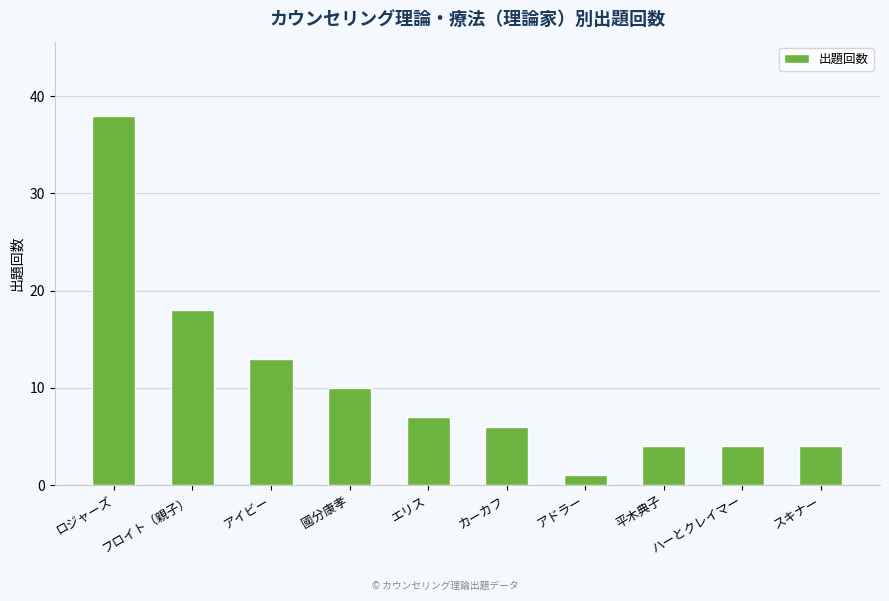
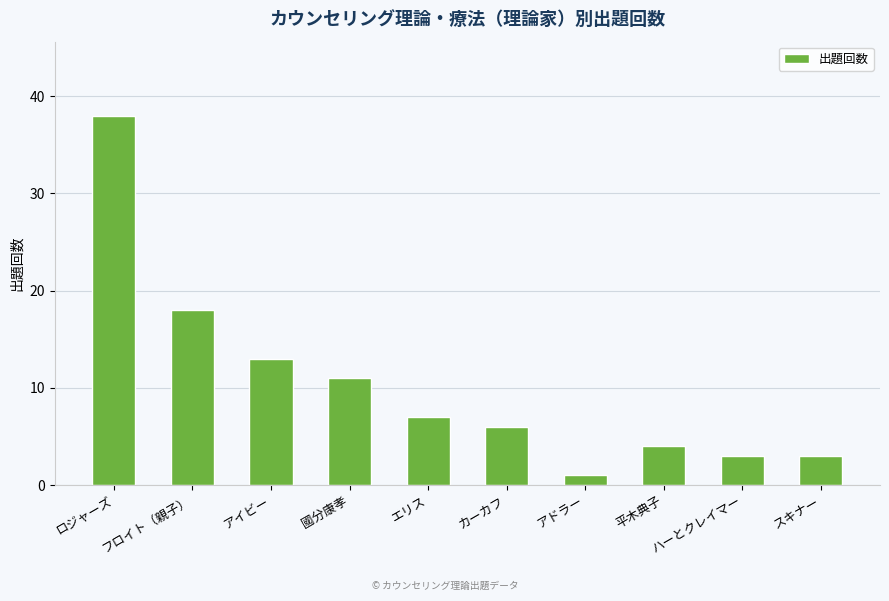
國分康孝: 10 -> 11
ハーとクレイマー: 4 -> 3
スキナー: 4 -> 3
